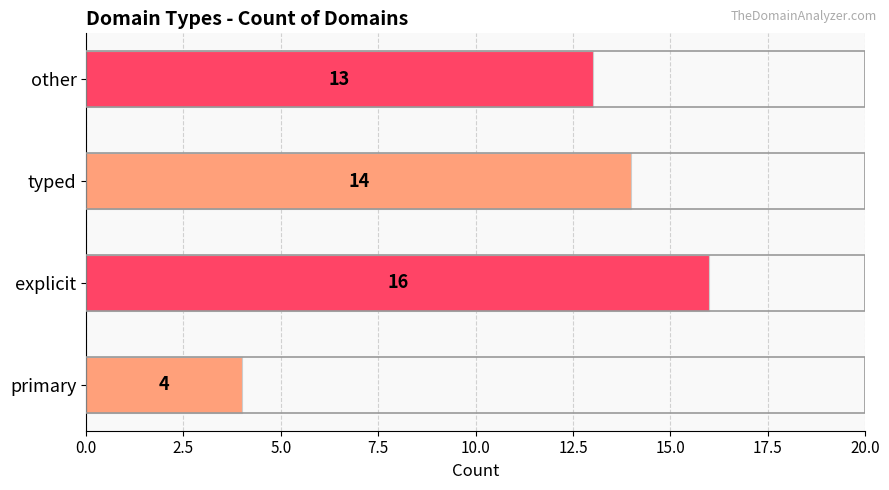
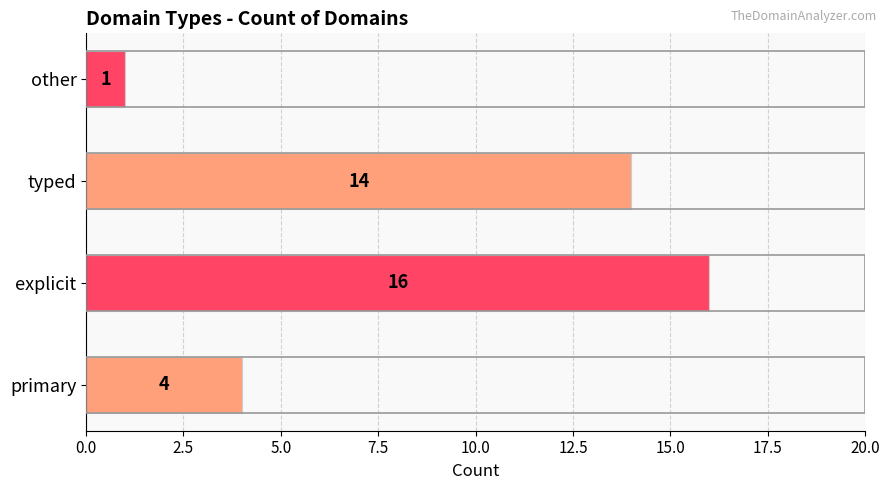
other: 13 -> 1
